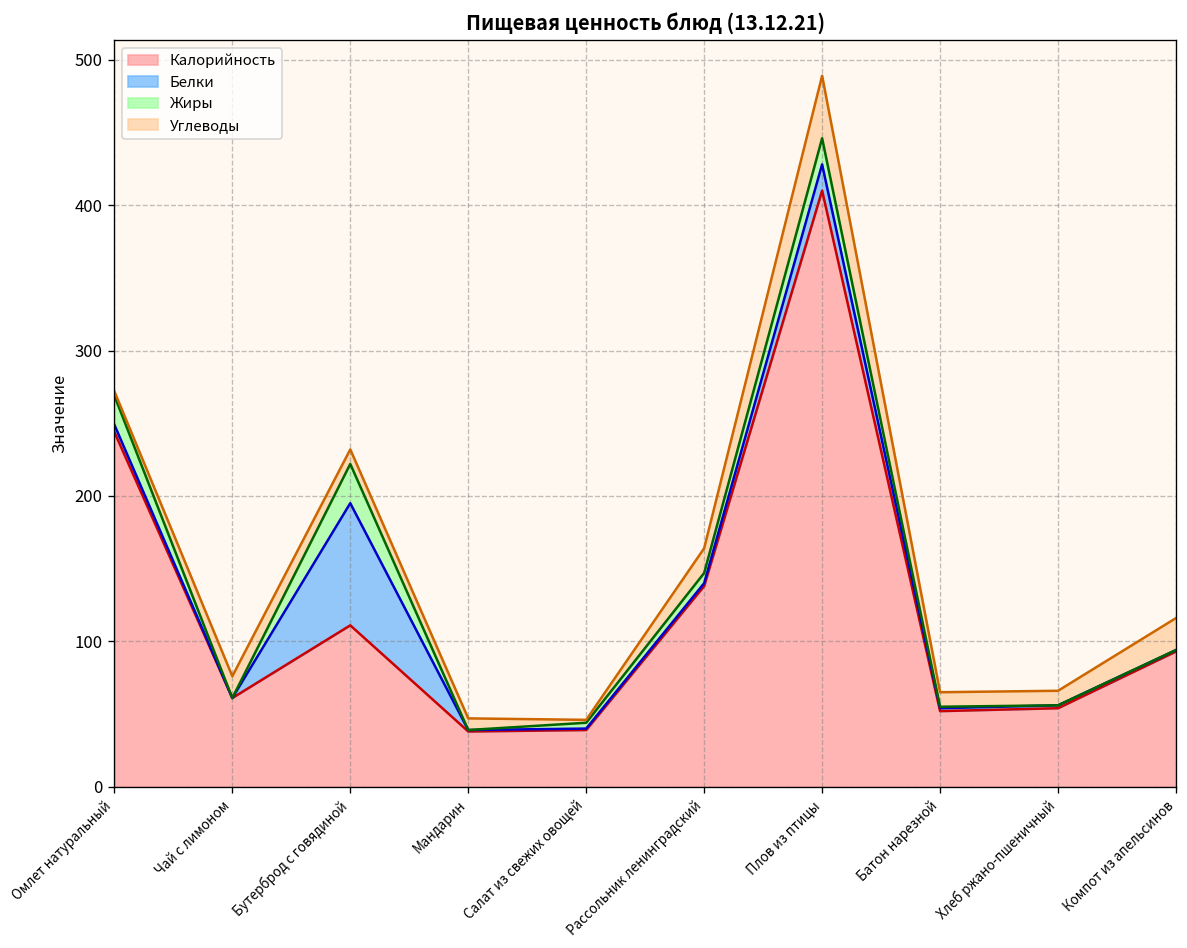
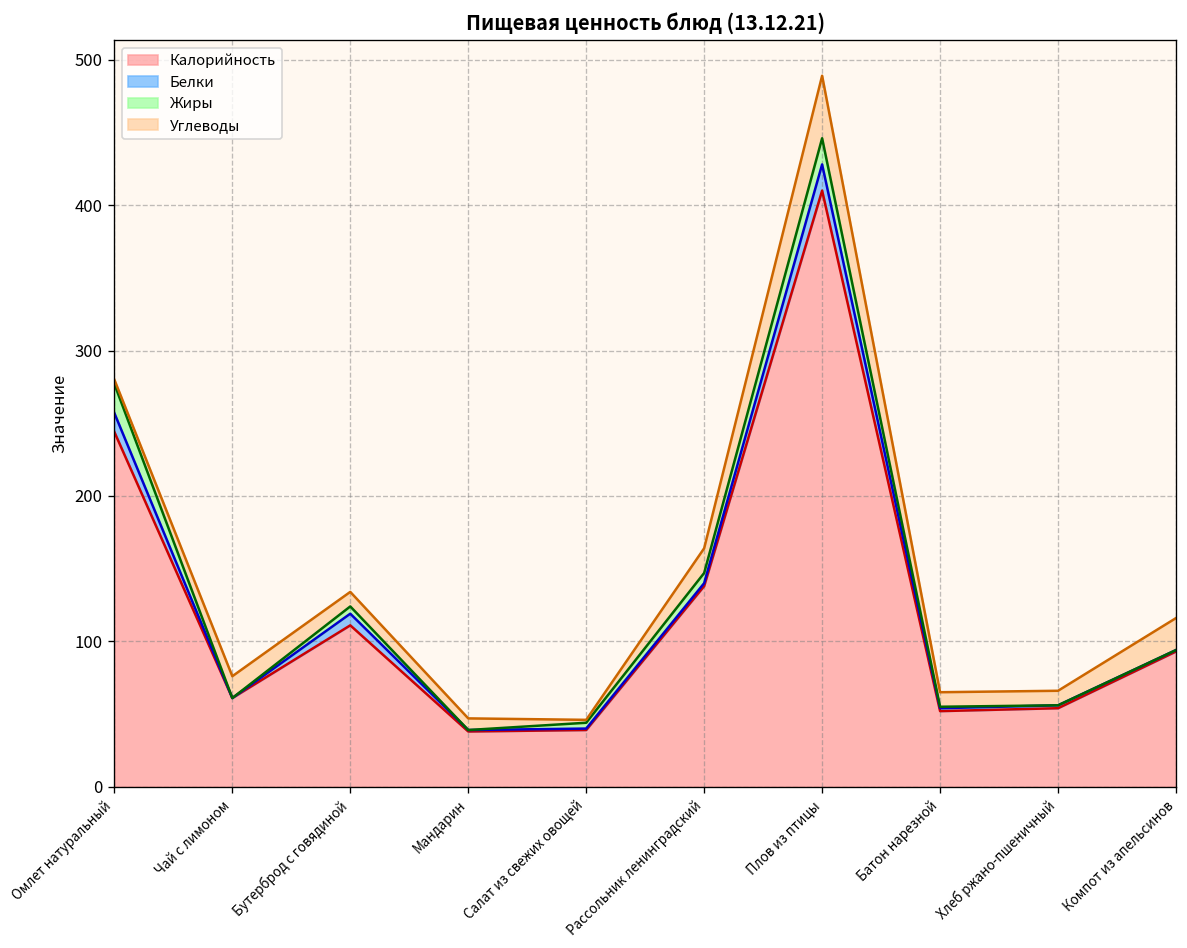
Белки, Омлет натуральный: 5 -> 13
Белки, Бутерброд с говядиной: 84 -> 8
Жиры, Бутерброд с говядиной: 27 -> 5
